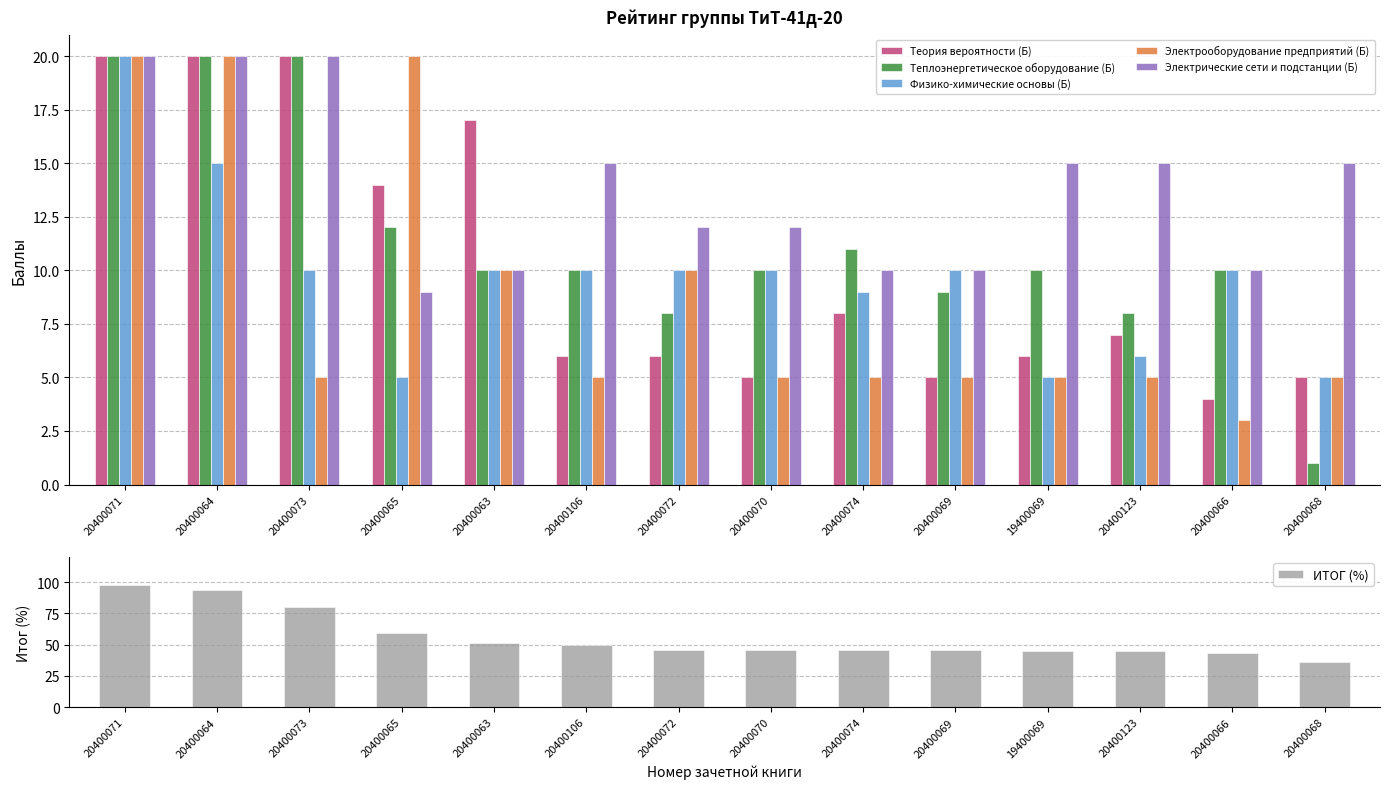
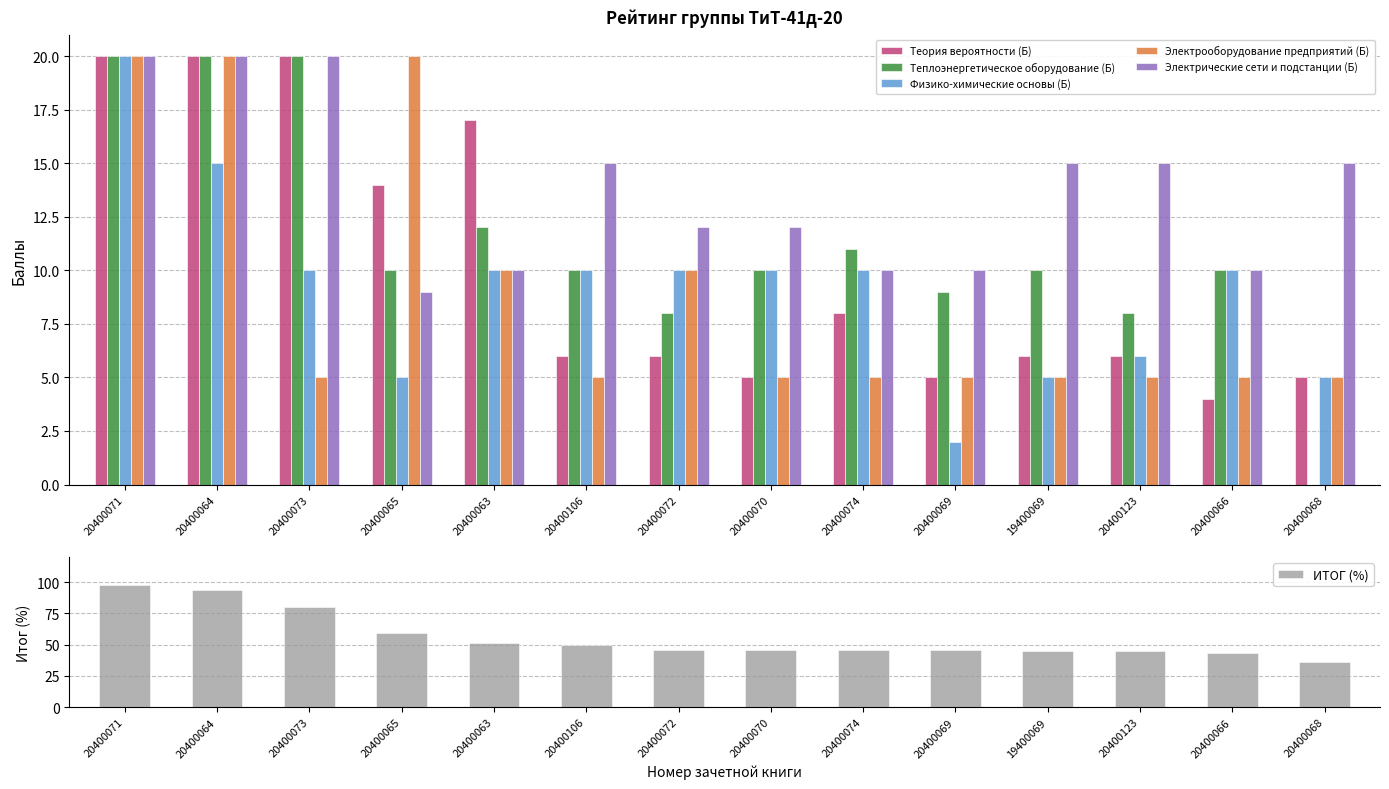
Рейтинг группы ТиТ-41д-20, Теплоэнергетическое оборудование (Б), 20400065: 12 -> 10
Рейтинг группы ТиТ-41д-20, Теплоэнергетическое оборудование (Б), 20400063: 10 -> 12
Рейтинг группы ТиТ-41д-20, Физико-химические основы (Б), 20400074: 9 -> 10
Рейтинг группы ТиТ-41д-20, Физико-химические основы (Б), 20400069: 10 -> 2
Рейтинг группы ТиТ-41д-20, Теория вероятности (Б), 20400123: 7 -> 6
Рейтинг группы ТиТ-41д-20, Электрооборудование предприятий (Б), 20400066: 3 -> 5
Рейтинг группы ТиТ-41д-20, Теплоэнергетическое оборудование (Б), 20400068: 1 -> 0
